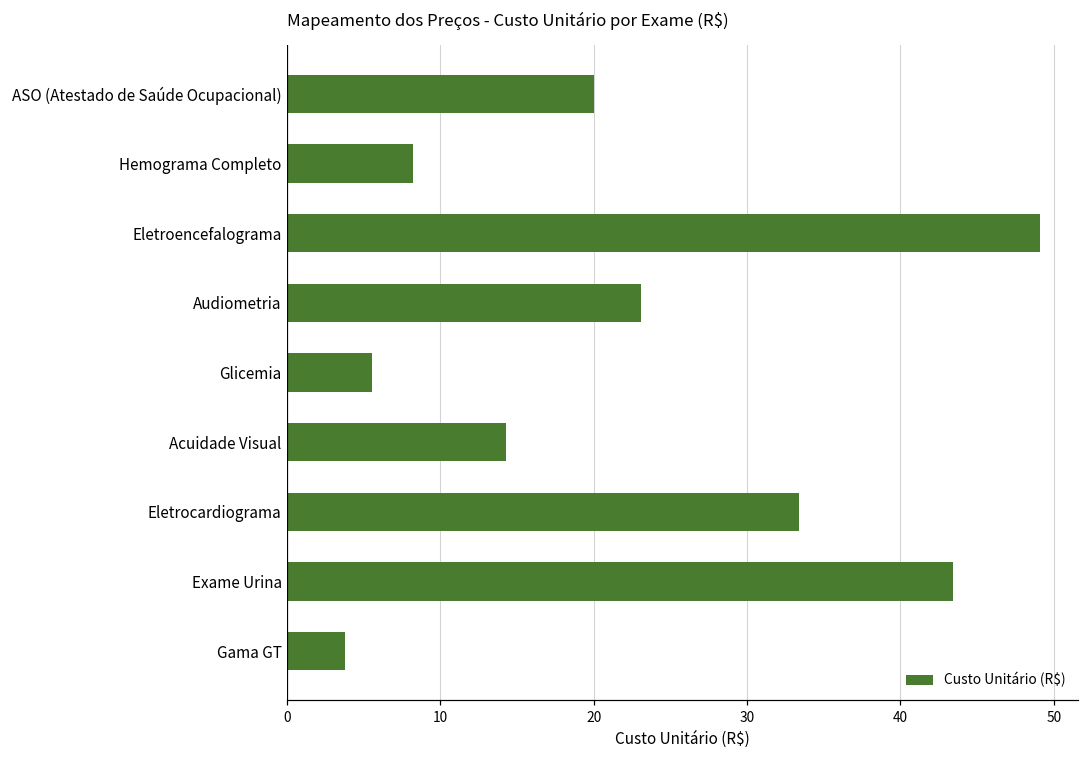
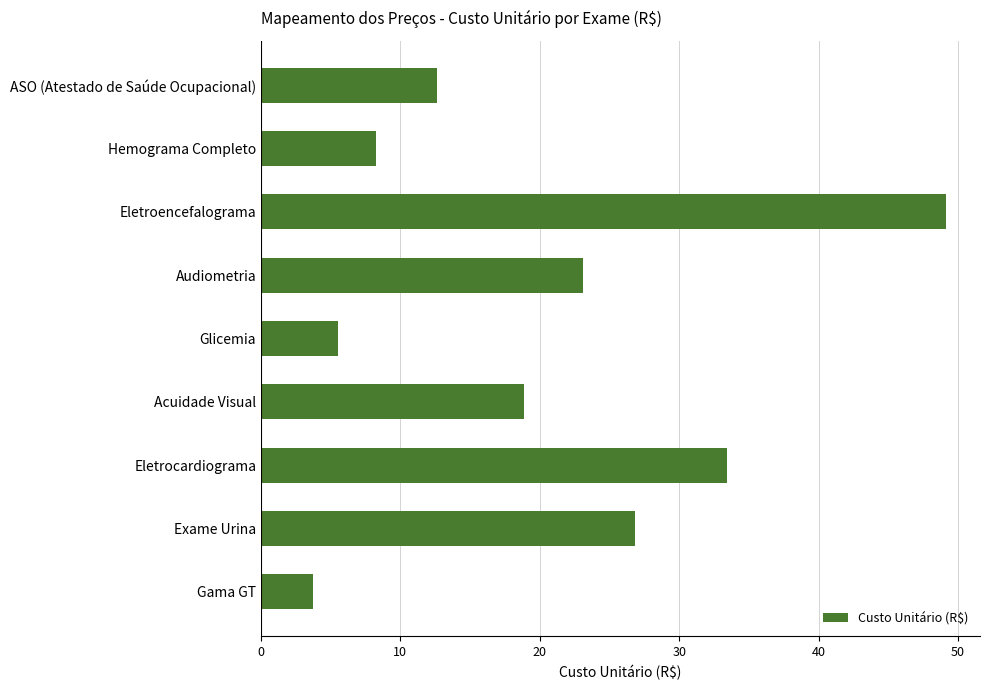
ASO (Atestado de Saúde Ocupacional): 20.0 -> 12.6
Acuidade Visual: 14.3 -> 18.9
Exame Urina: 43.4 -> 26.8
